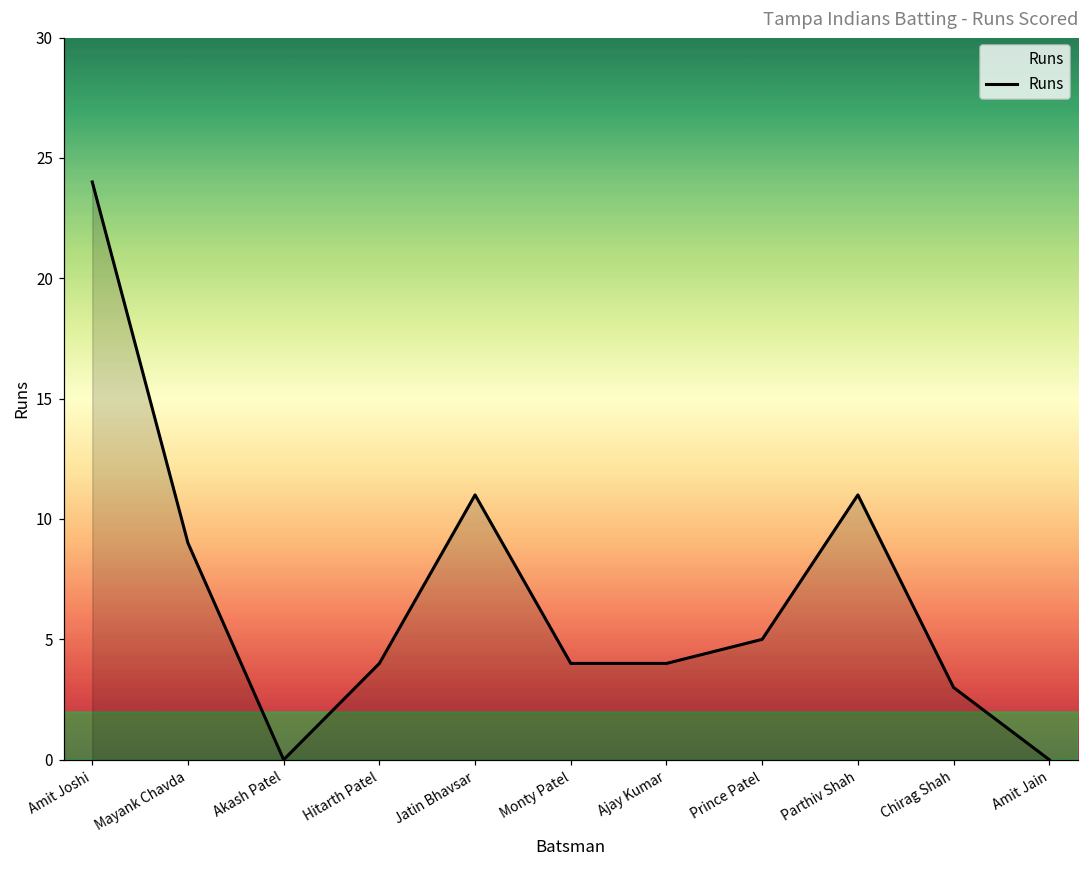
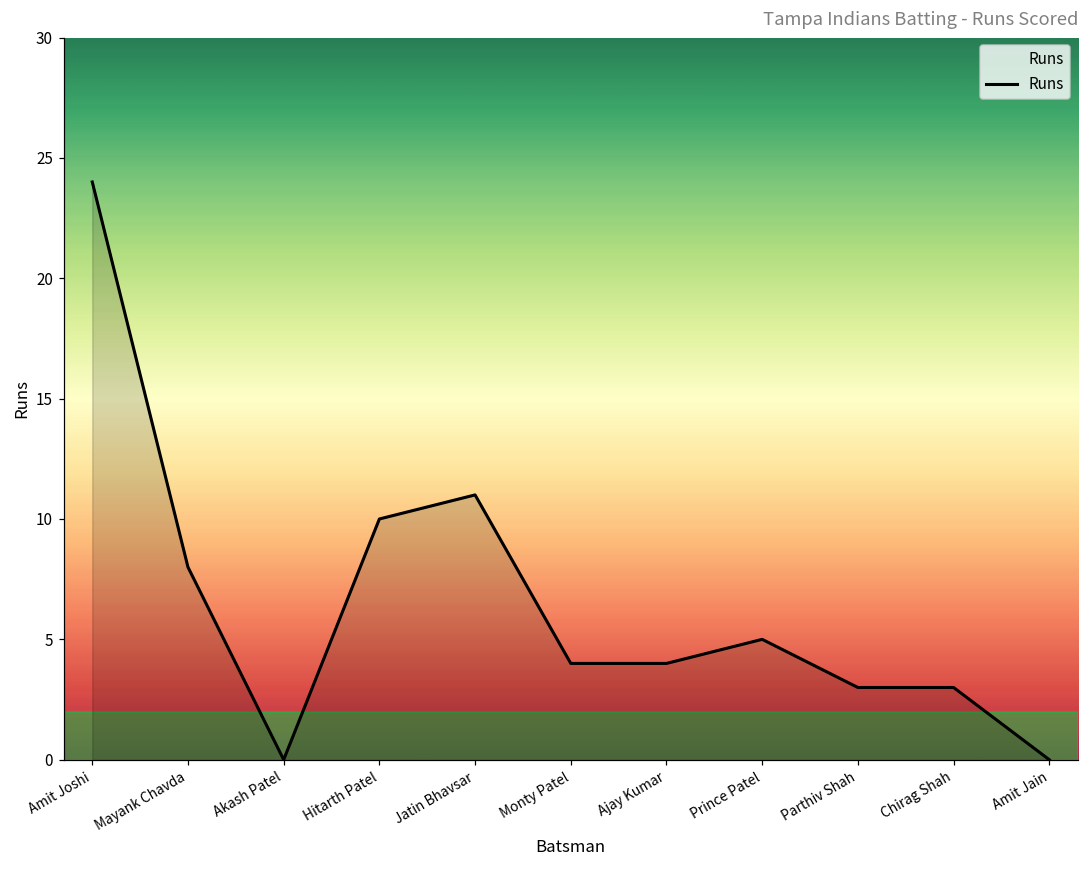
Mayank Chavda: 9 -> 8
Hitarth Patel: 4 -> 10
Parthiv Shah: 11 -> 3
